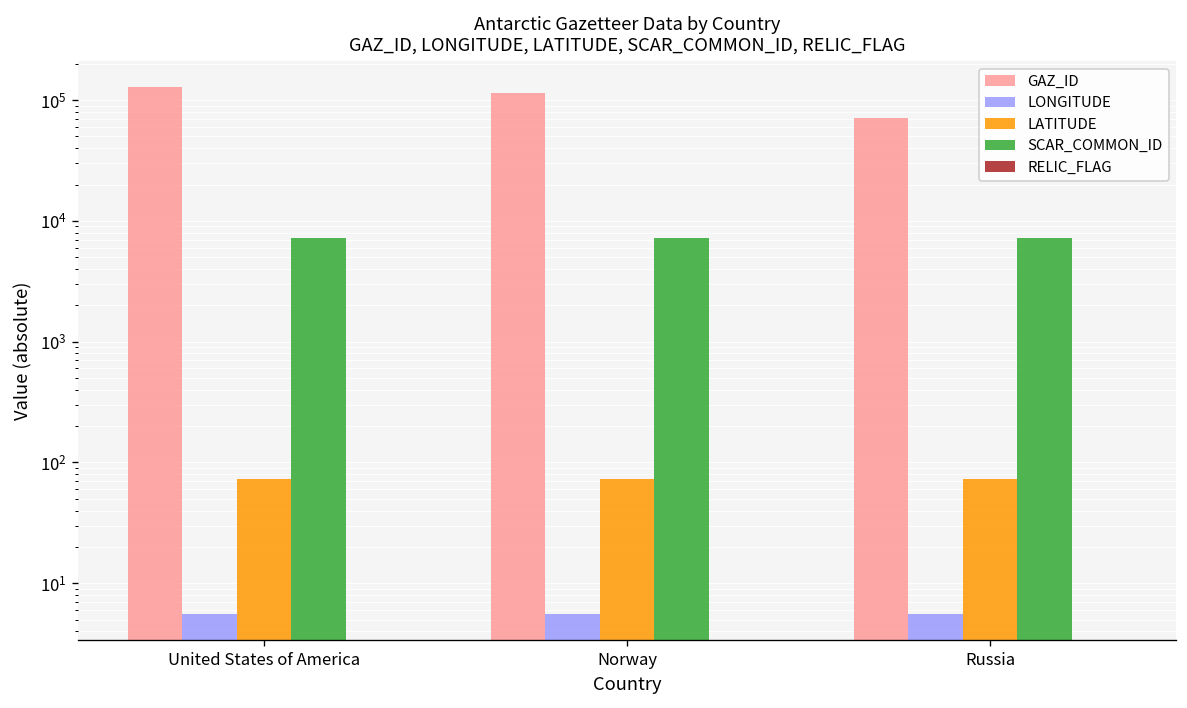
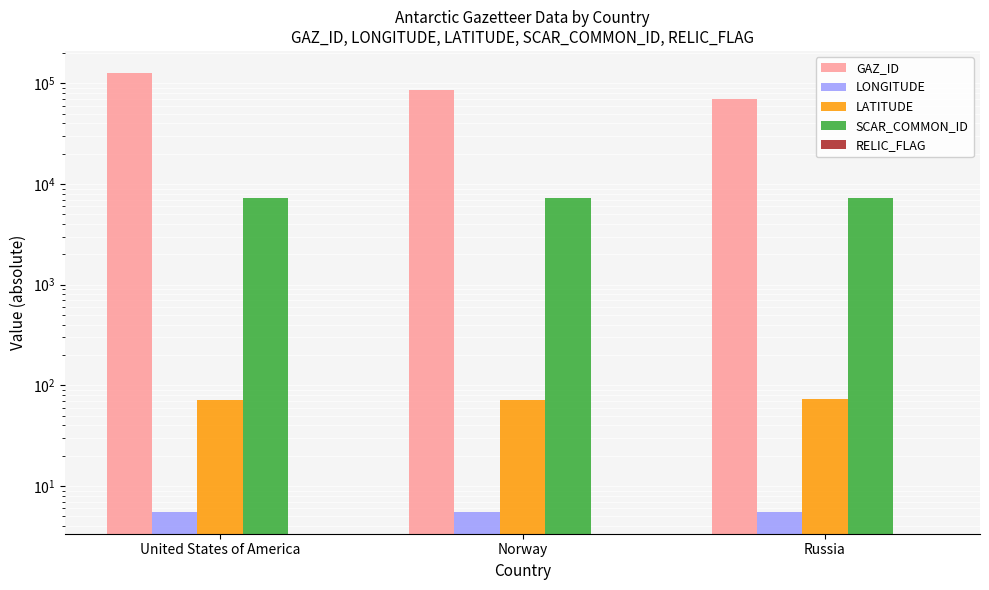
GAZ_ID, Norway: 120000 -> 90000
